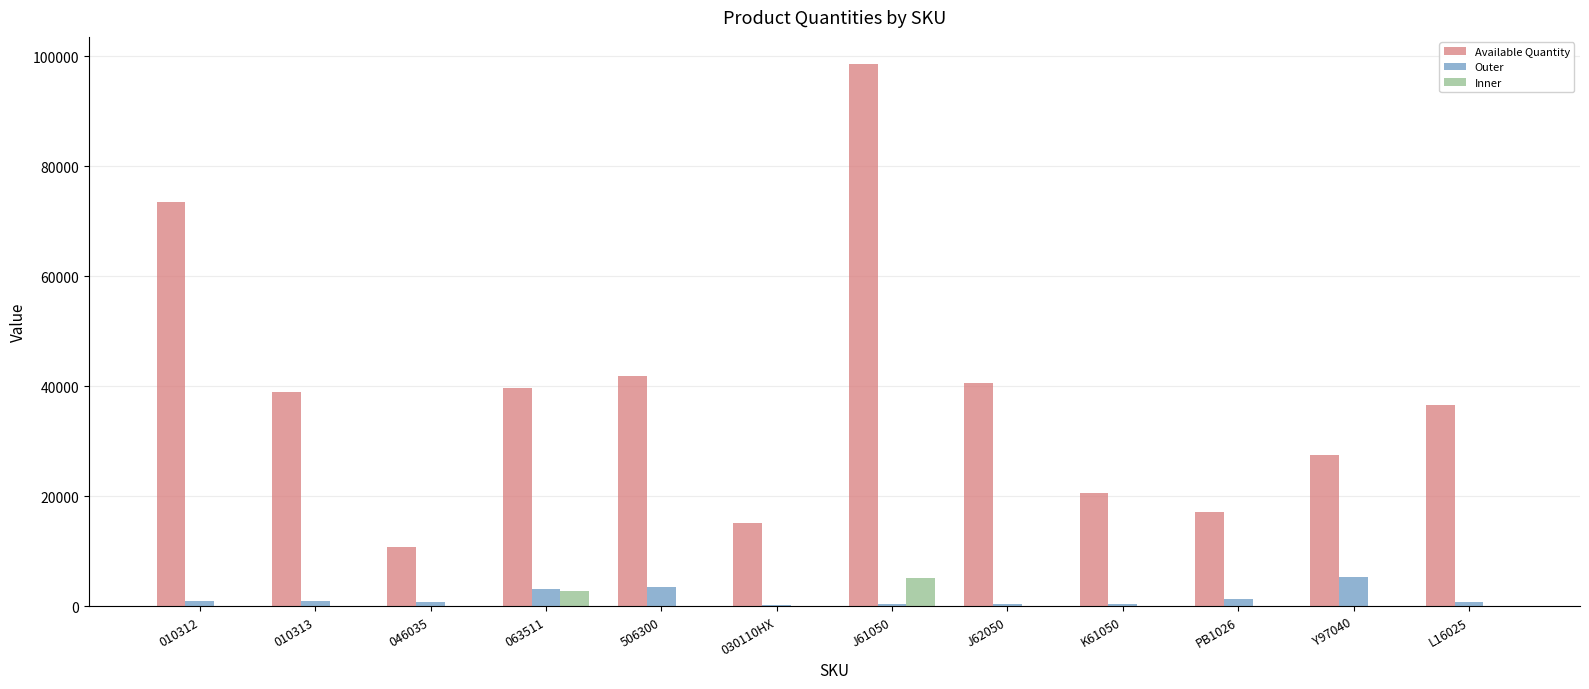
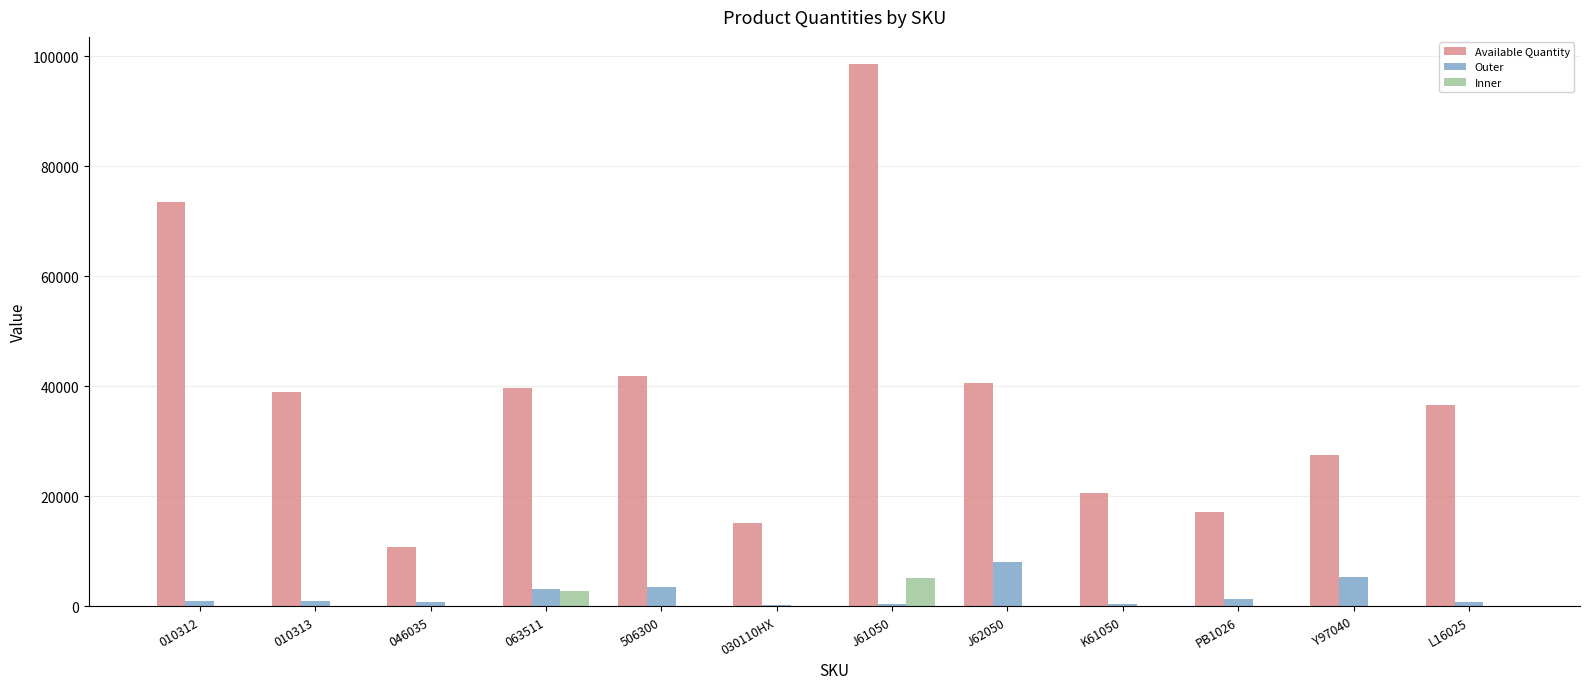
Outer, J62050: 1000 -> 8000
